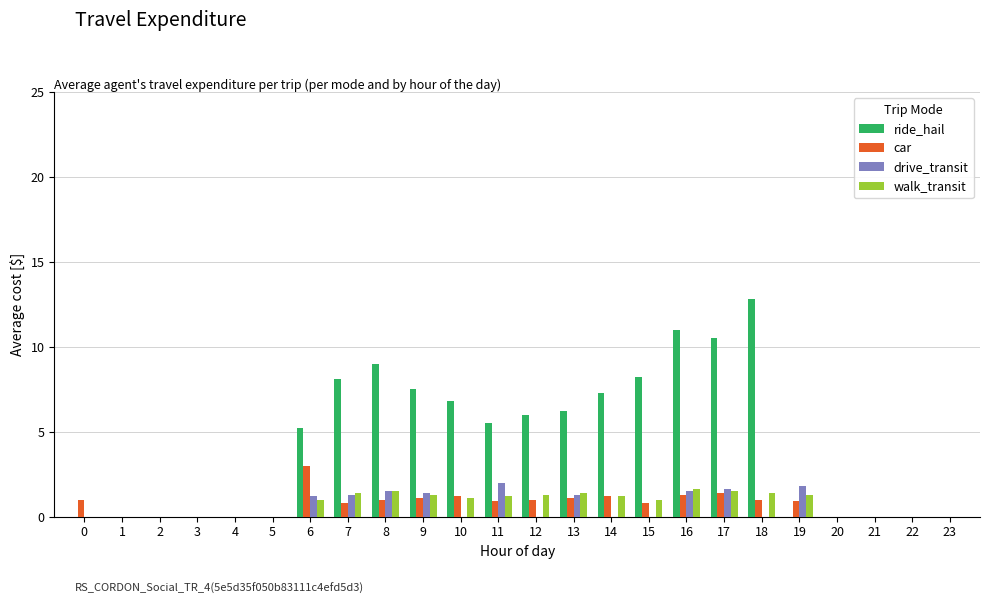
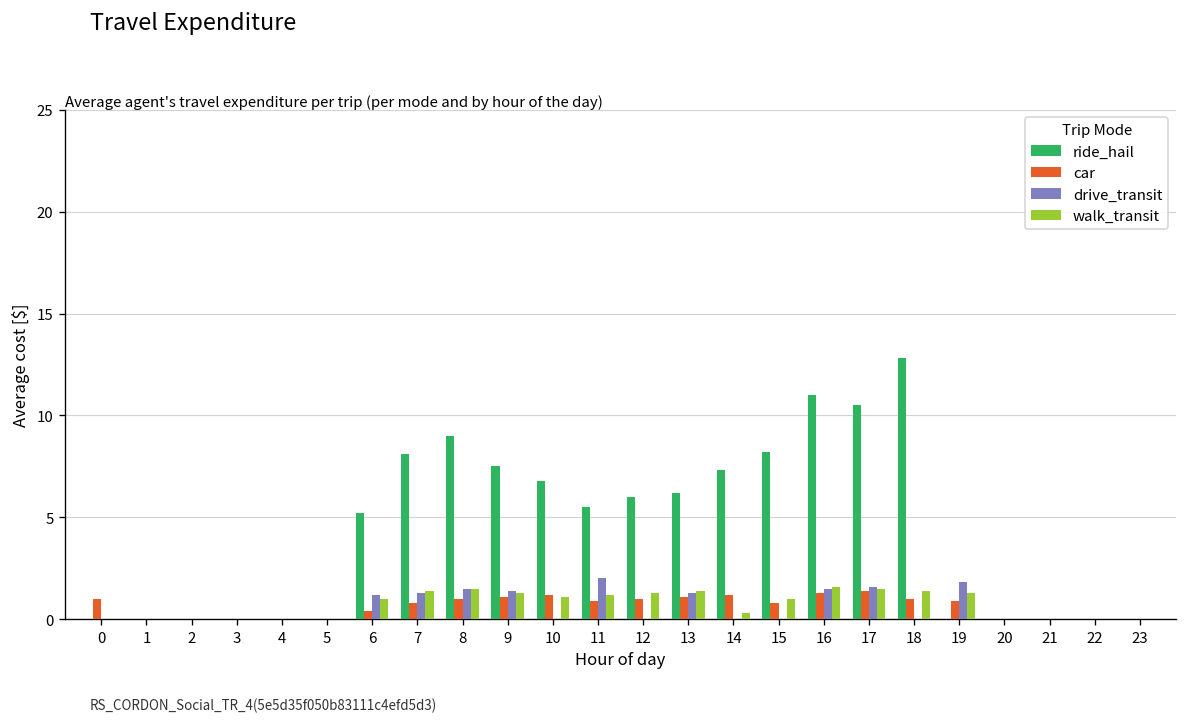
car, 6: 3.0 -> 0.4
walk_transit, 14: 1.2 -> 0.3
